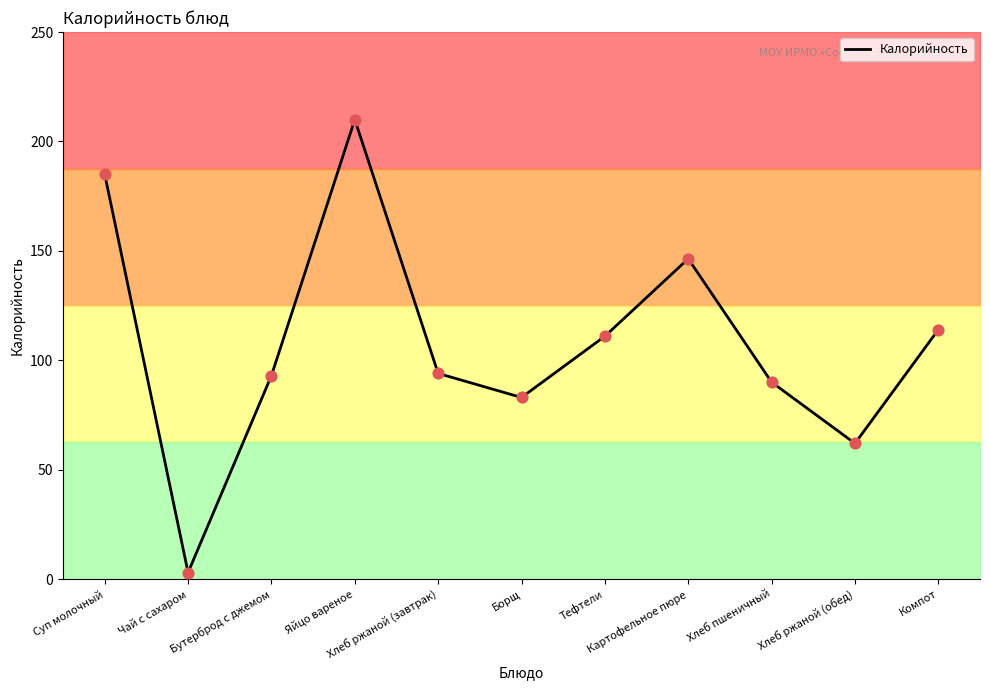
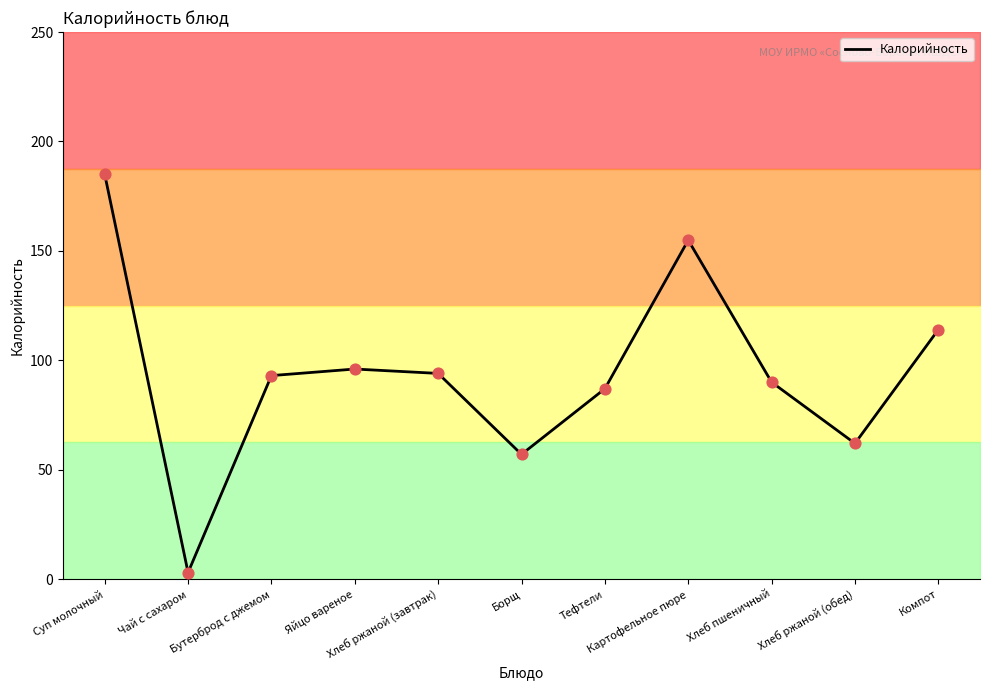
Калорийность, Яйцо вареное: 210 -> 96
Калорийность, Борщ: 83 -> 57
Калорийность, Тефтели: 111 -> 87
Калорийность, Картофельное пюре: 146 -> 155
